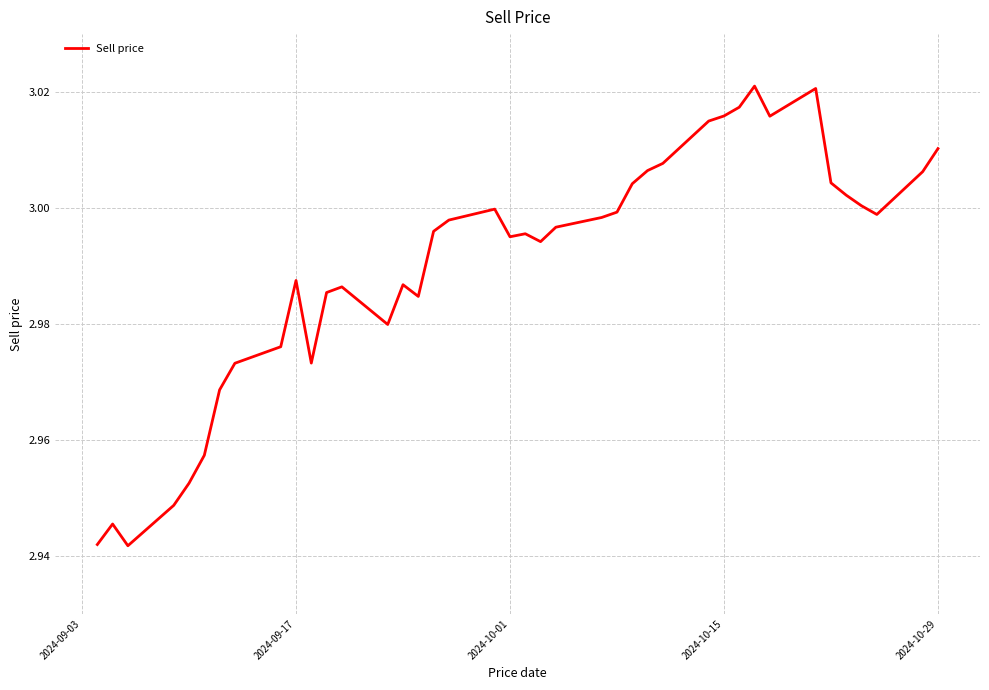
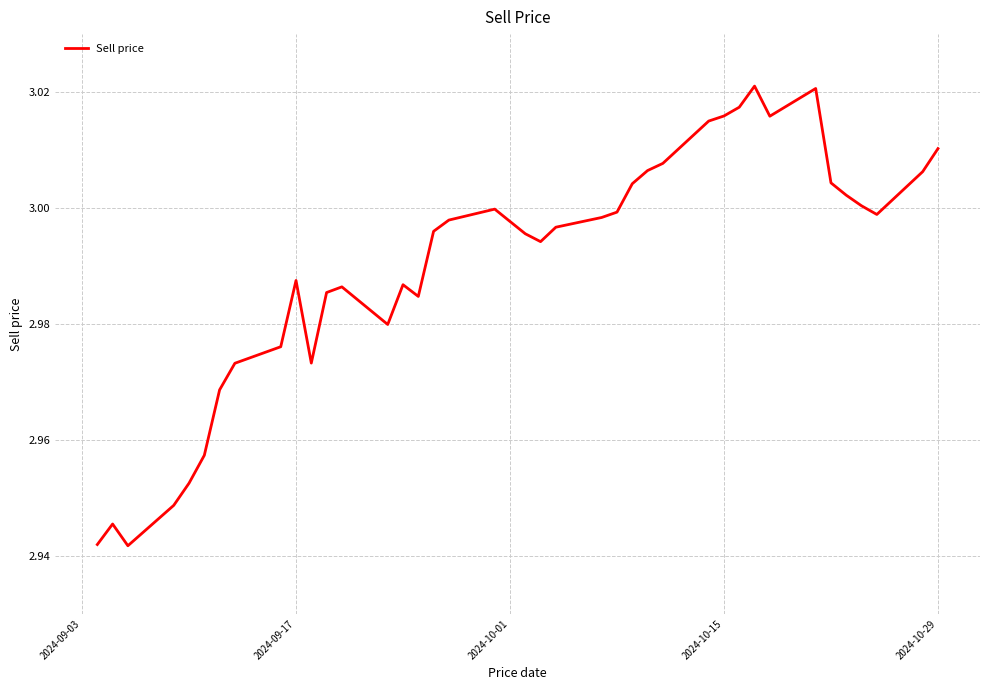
2024-10-01: 2.995 -> 2.998
